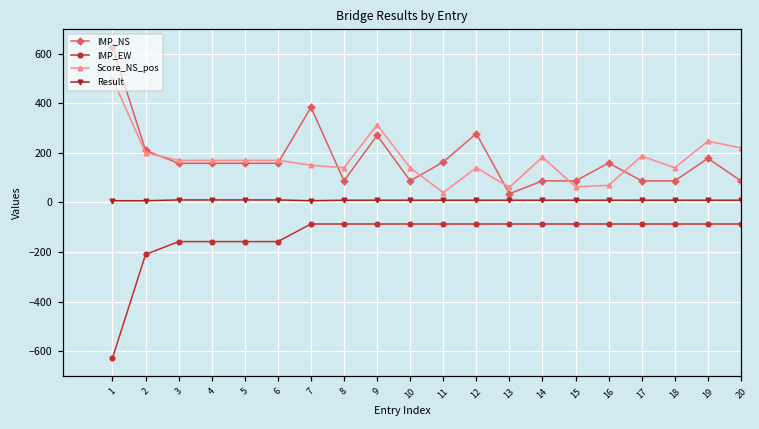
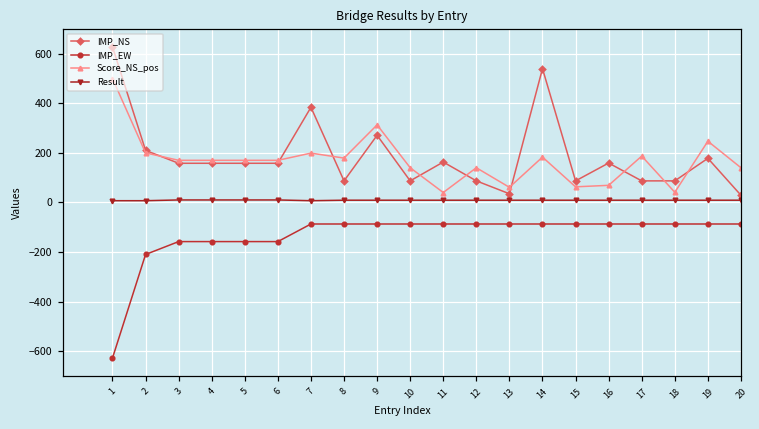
Score_NS_pos, 7: 150 -> 200
Score_NS_pos, 8: 140 -> 180
IMP_NS, 12: 280 -> 90
IMP_NS, 14: 90 -> 540
Score_NS_pos, 18: 140 -> 40
IMP_NS, 20: 90 -> 30
Score_NS_pos, 20: 220 -> 140
